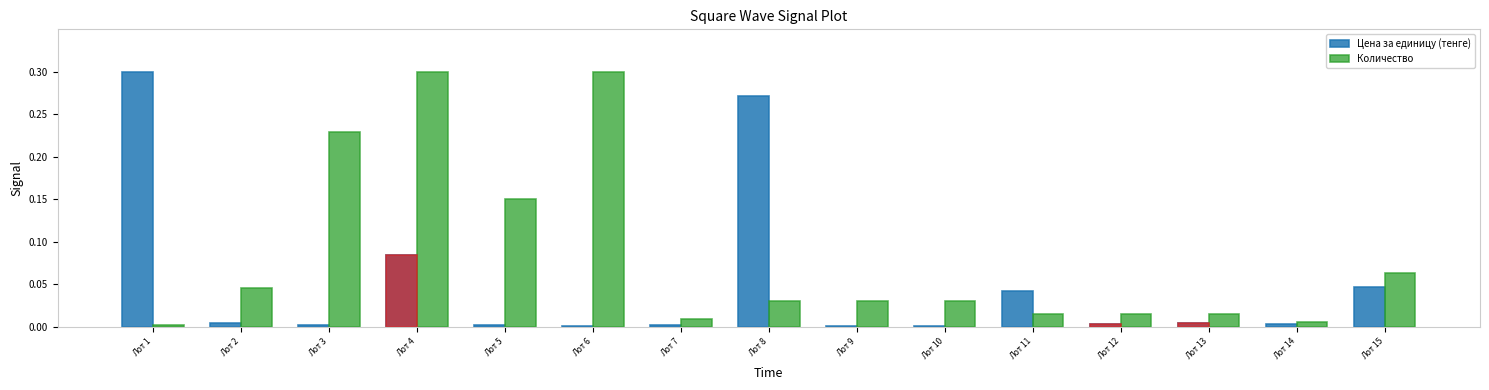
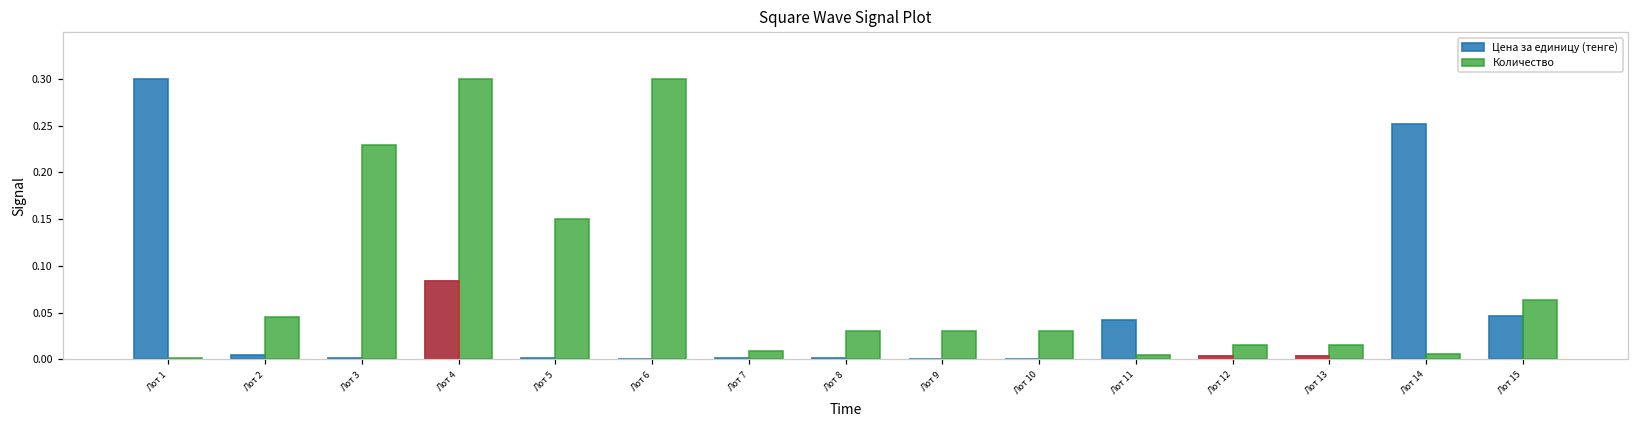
Цена за единицу (тенге), Лот 8: 0.27 -> 0.00
Количество, Лот 11: 0.02 -> 0.00
Цена за единицу (тенге), Лот 14: 0.00 -> 0.25
